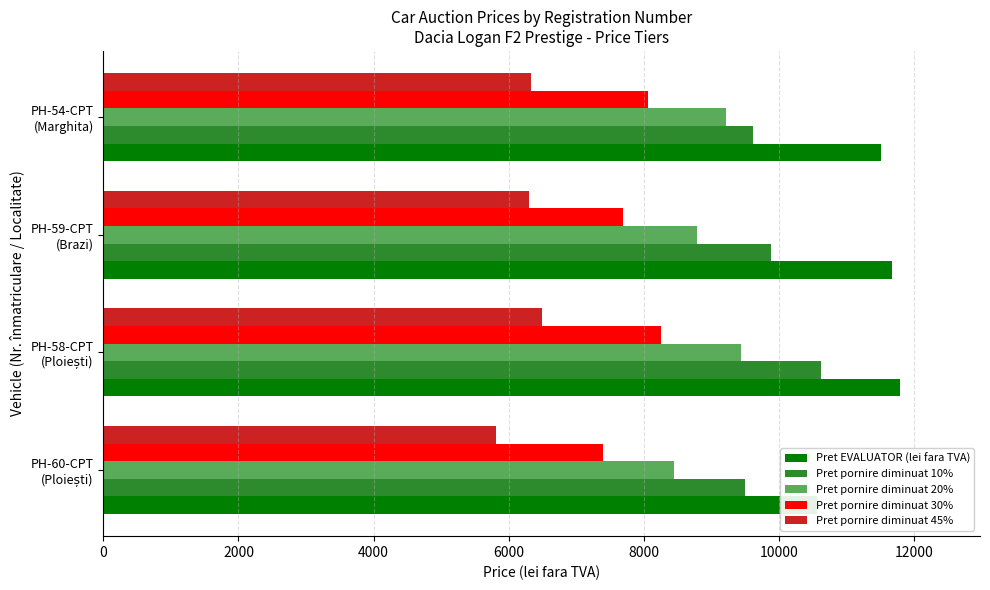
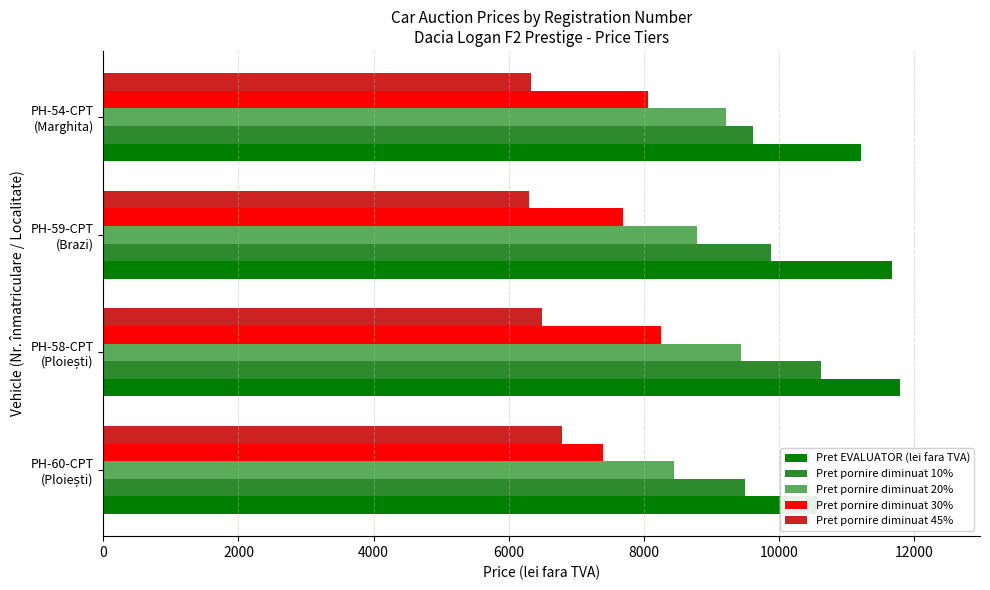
Pret EVALUATOR (lei fara TVA), PH-54-CPT (Marghita): 11500 -> 11200
Pret pornire diminuat 45%, PH-60-CPT (Ploiești): 5800 -> 6800
